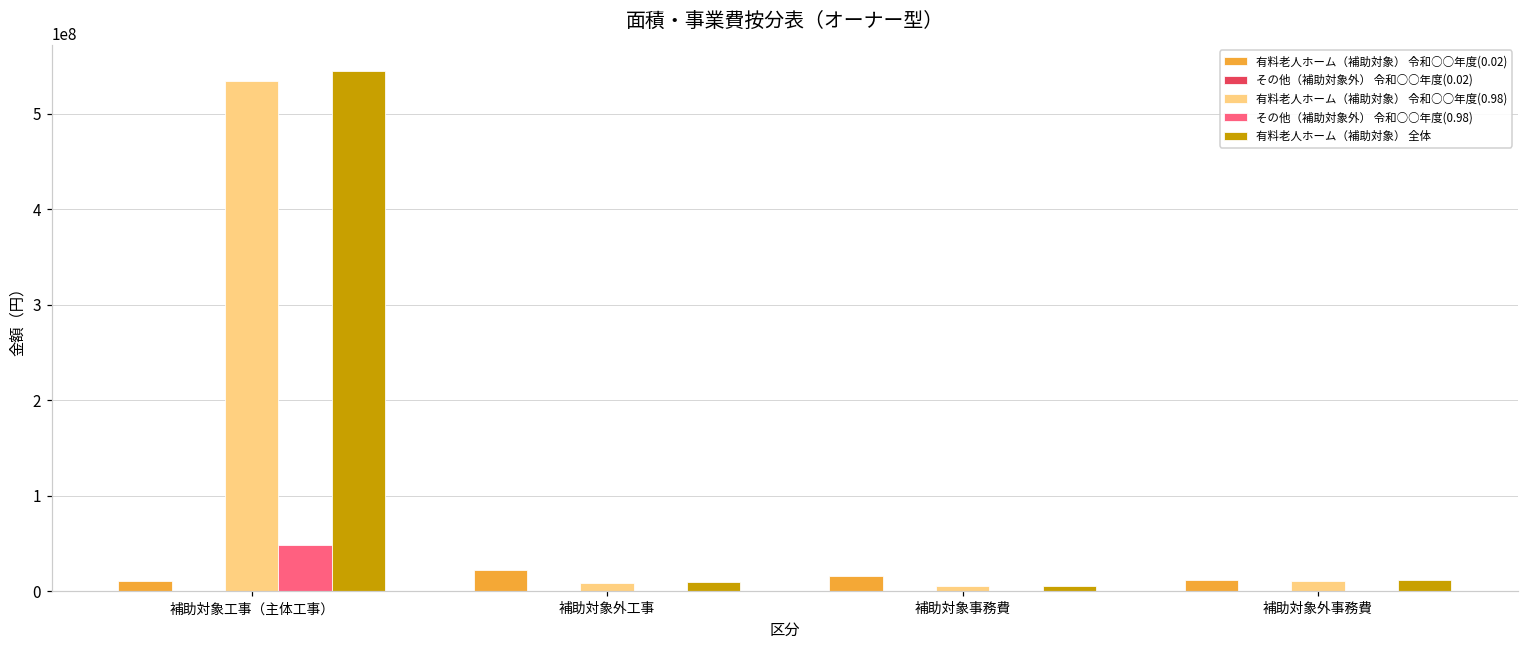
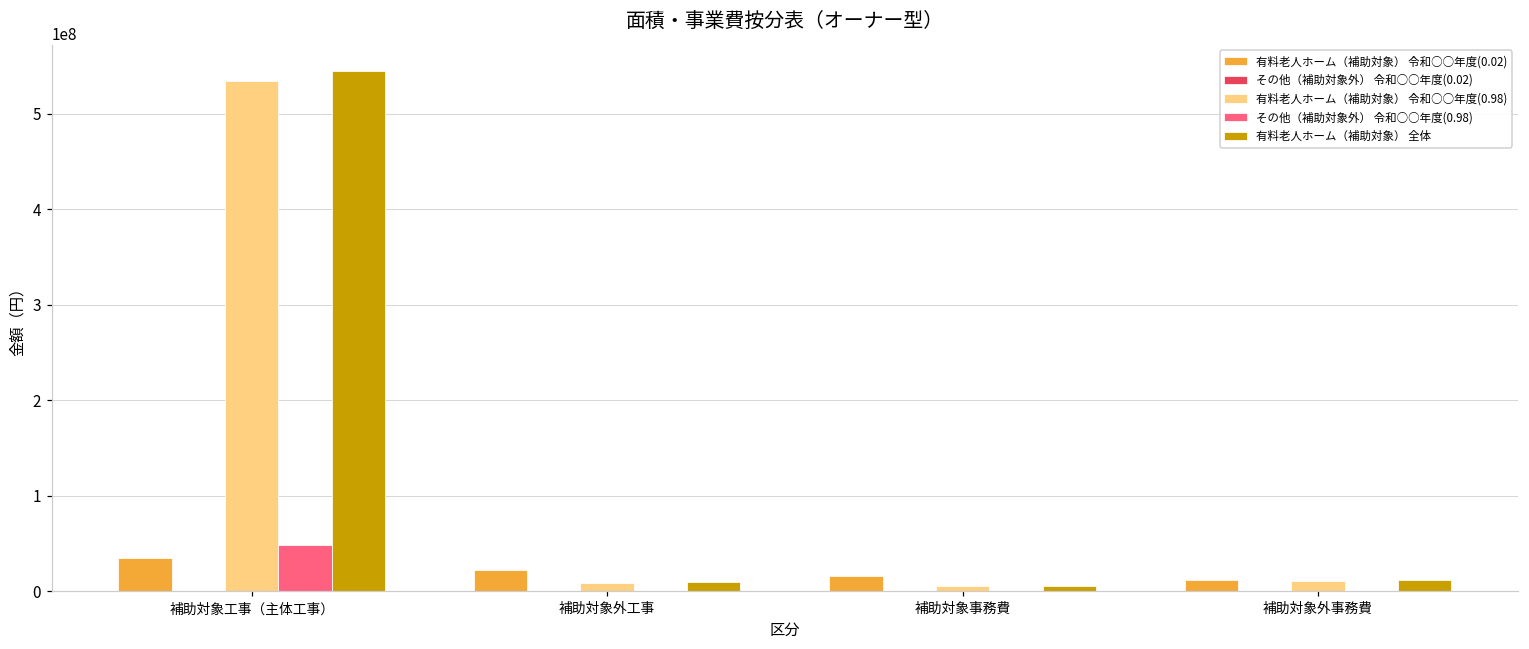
有料老人ホーム（補助対象） 令和○○年度(0.02), 補助対象工事（主体工事）: 10000000 -> 30000000
